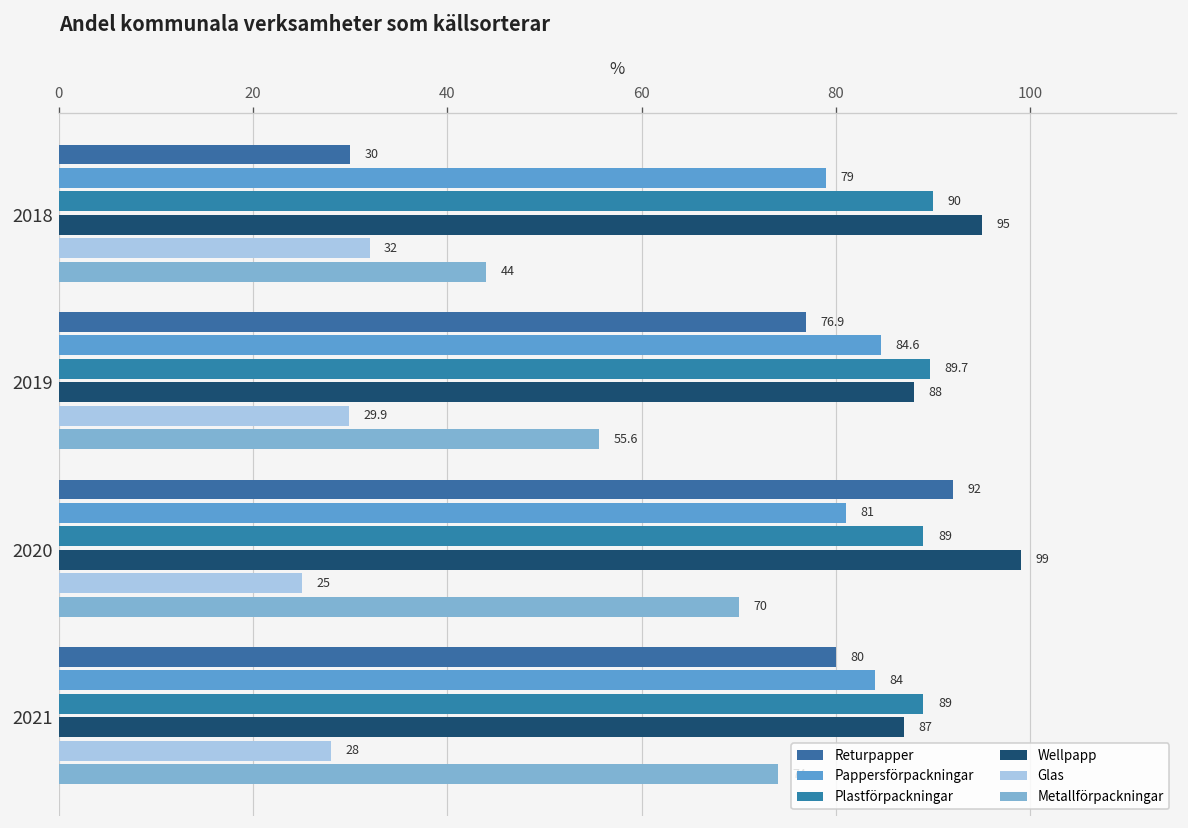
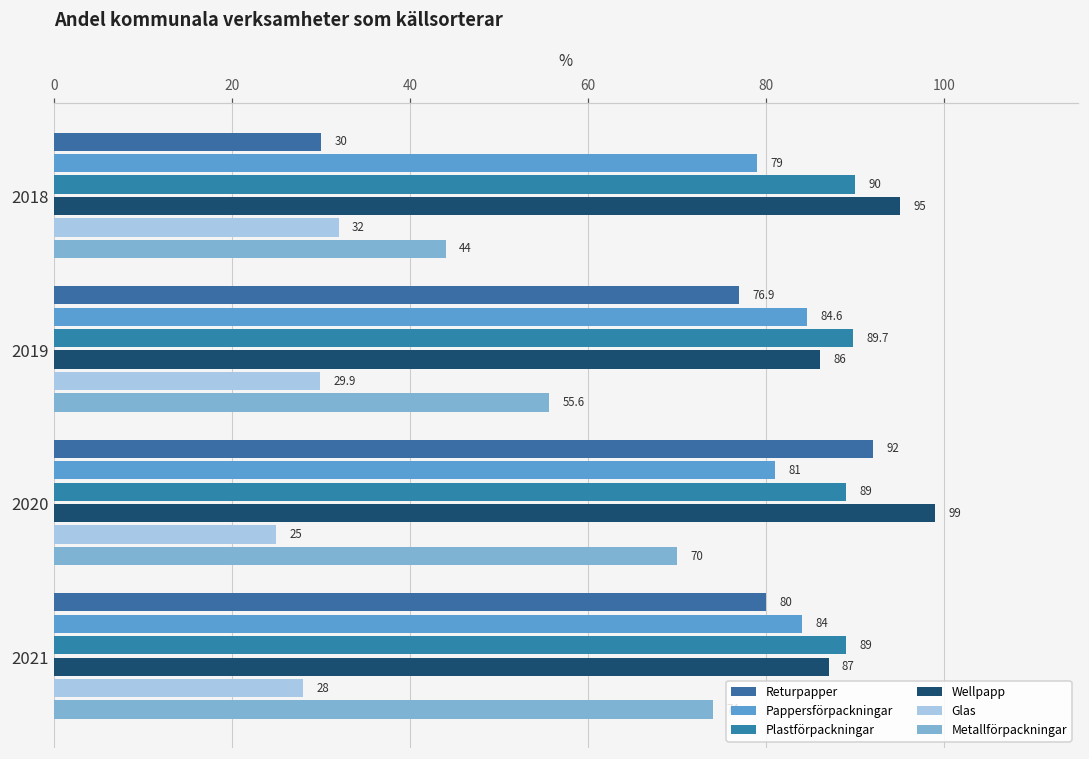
Wellpapp, 2019: 88 -> 86
